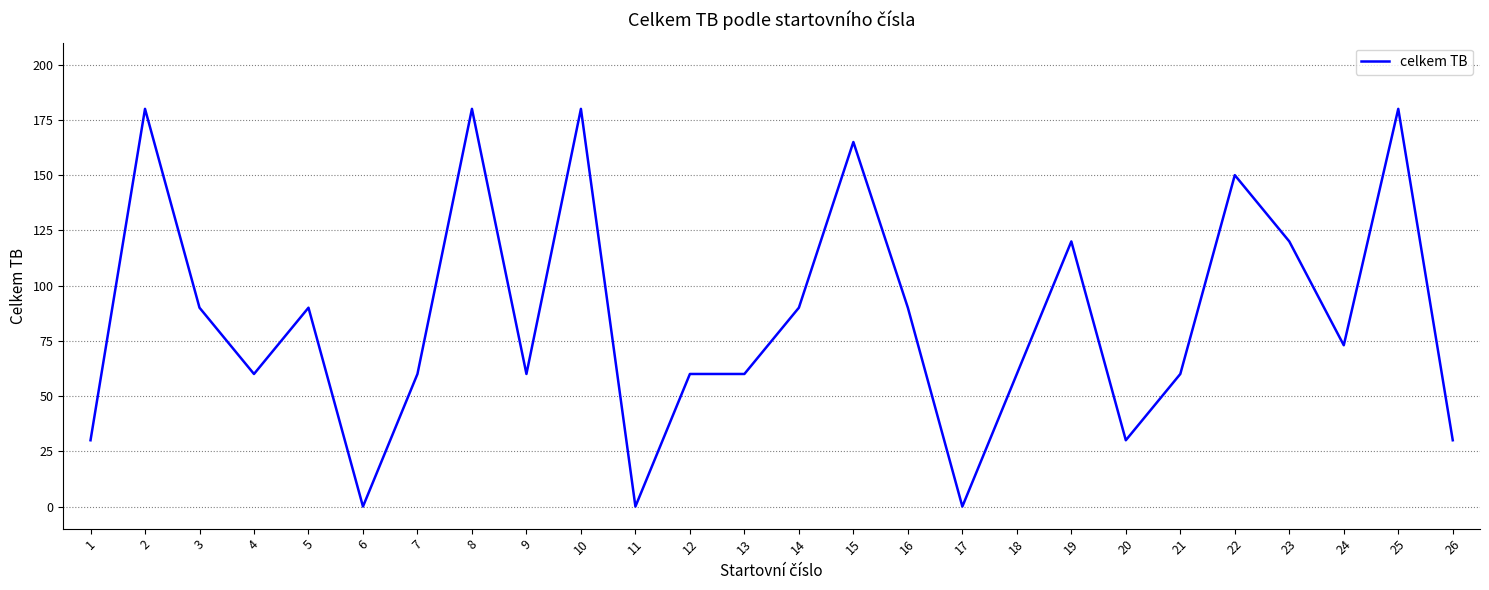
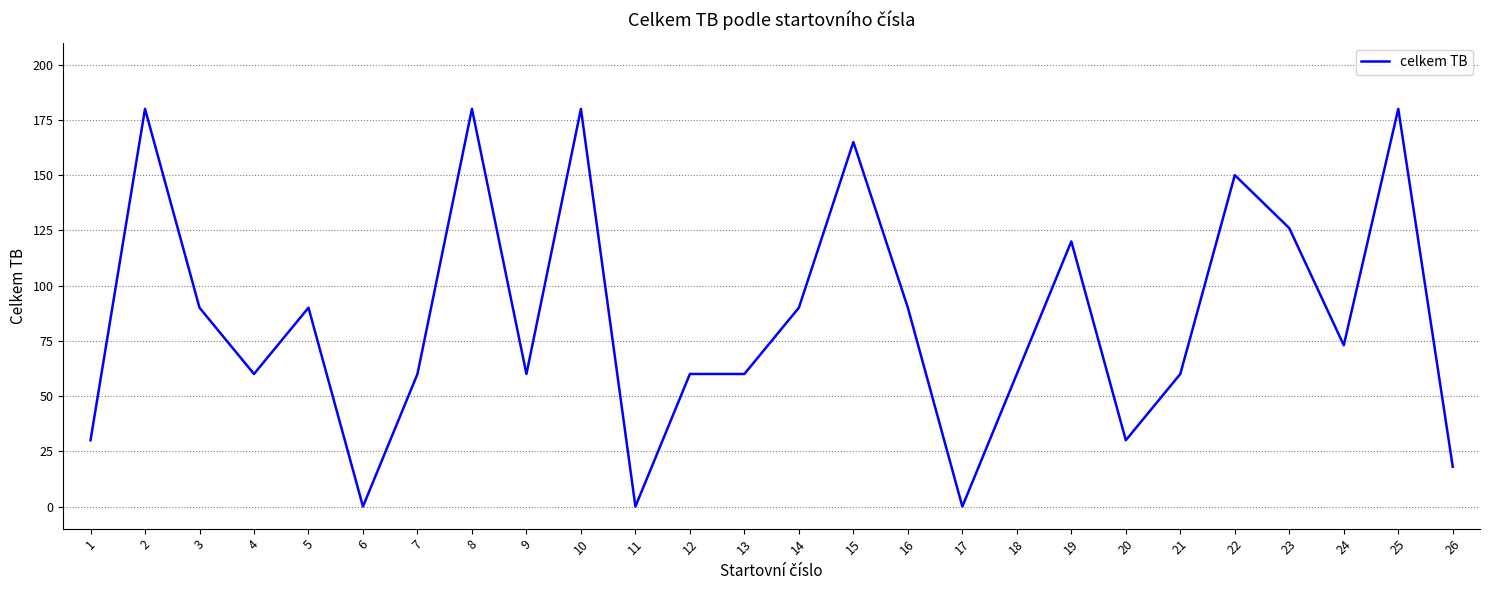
23: 120 -> 126
26: 30 -> 18
